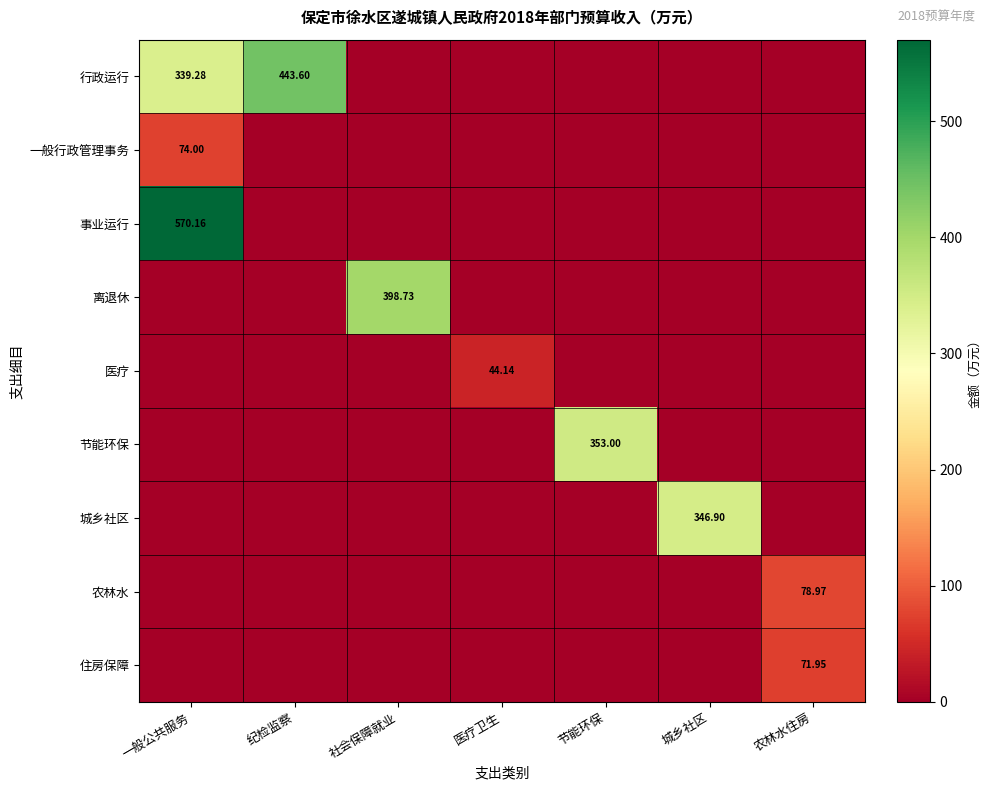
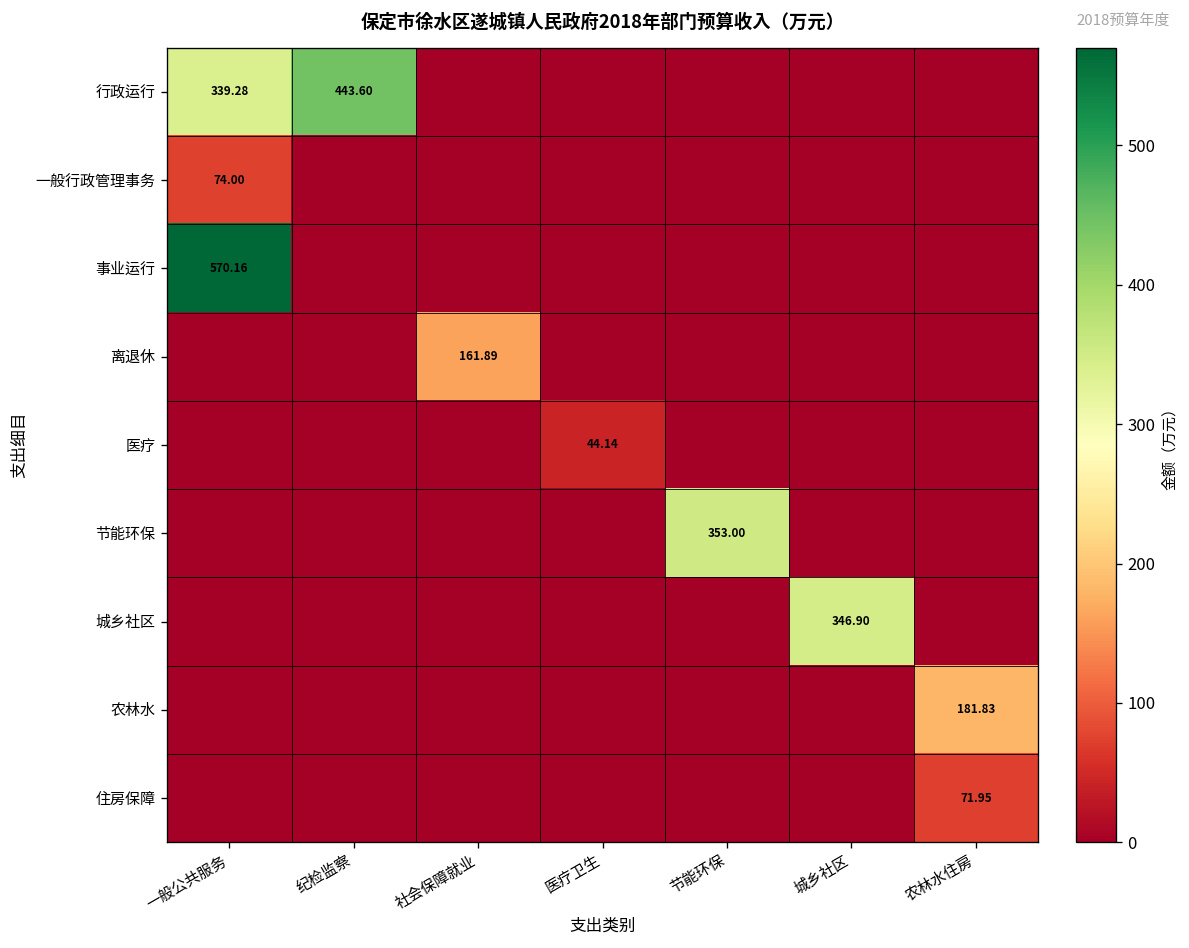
离退休, 社会保障就业: 398.73 -> 161.89
农林水, 农林水住房: 78.97 -> 181.83
